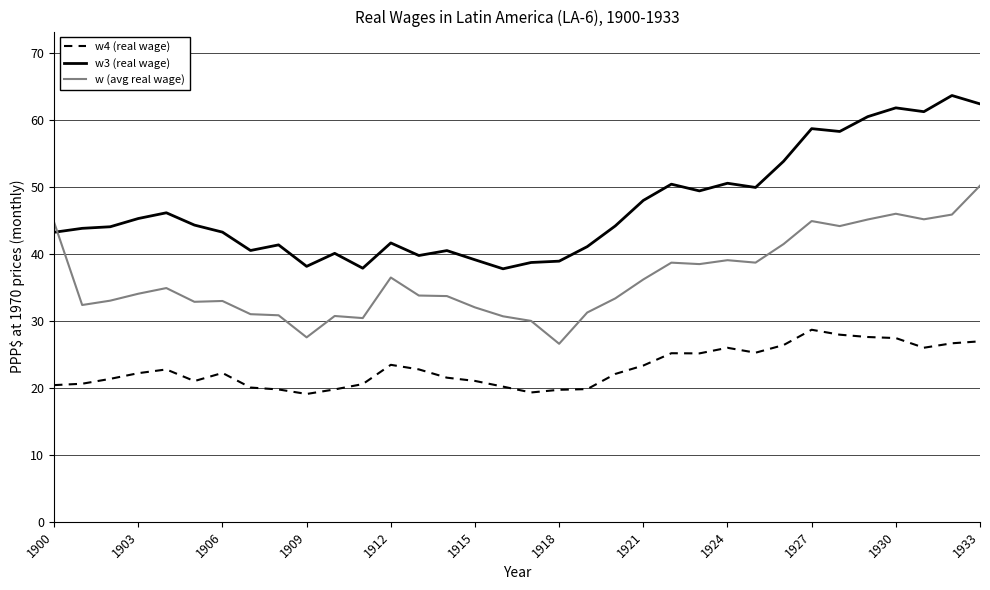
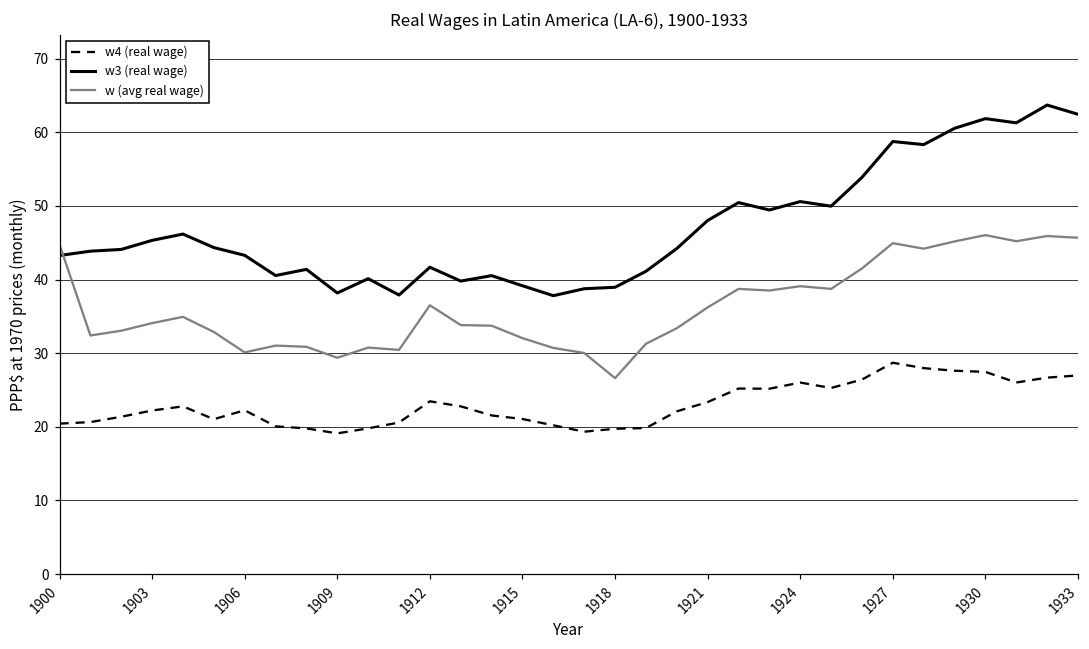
w (avg real wage), 1906: 33 -> 30
w (avg real wage), 1909: 28 -> 29
w (avg real wage), 1933: 50 -> 46
